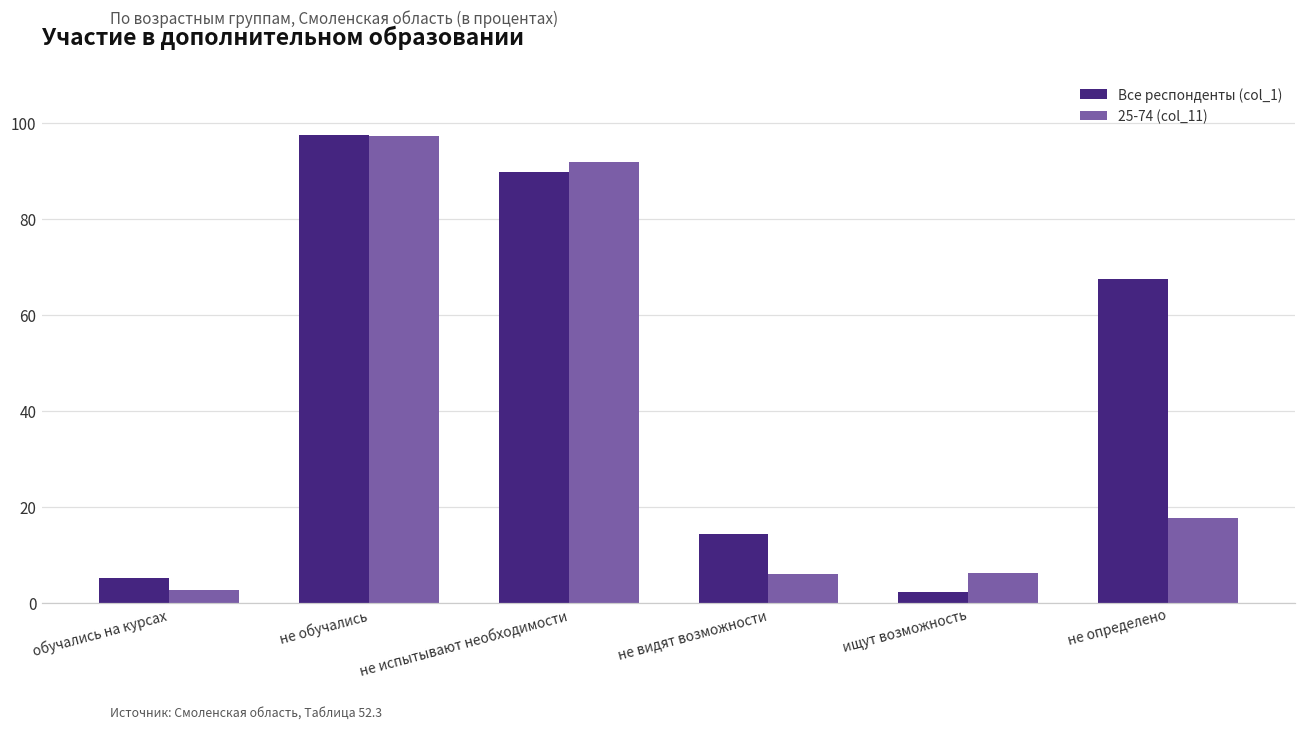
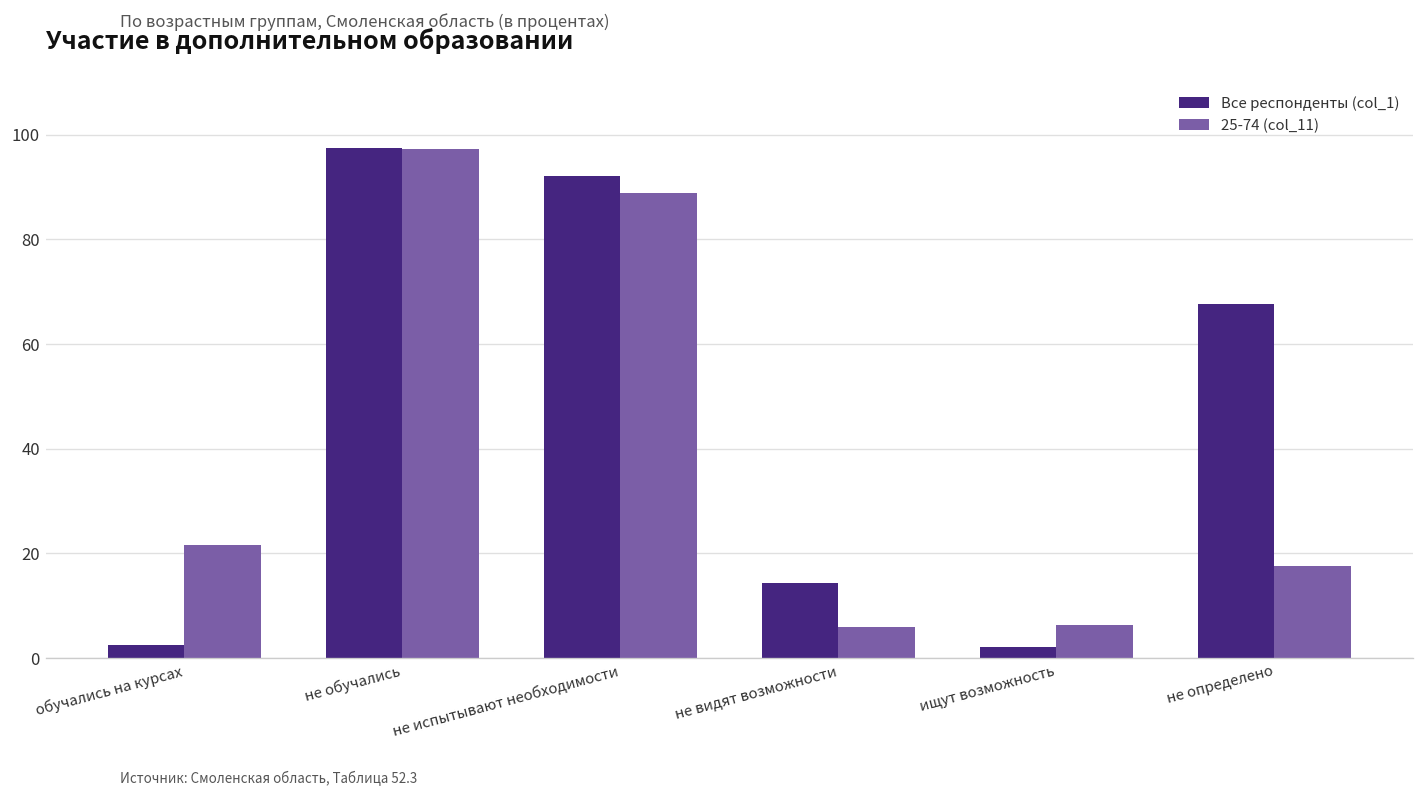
Все респонденты (col_1), обучались на курсах: 5 -> 2
25-74 (col_11), обучались на курсах: 3 -> 22
Все респонденты (col_1), не испытывают необходимости: 90 -> 92
25-74 (col_11), не испытывают необходимости: 92 -> 89
